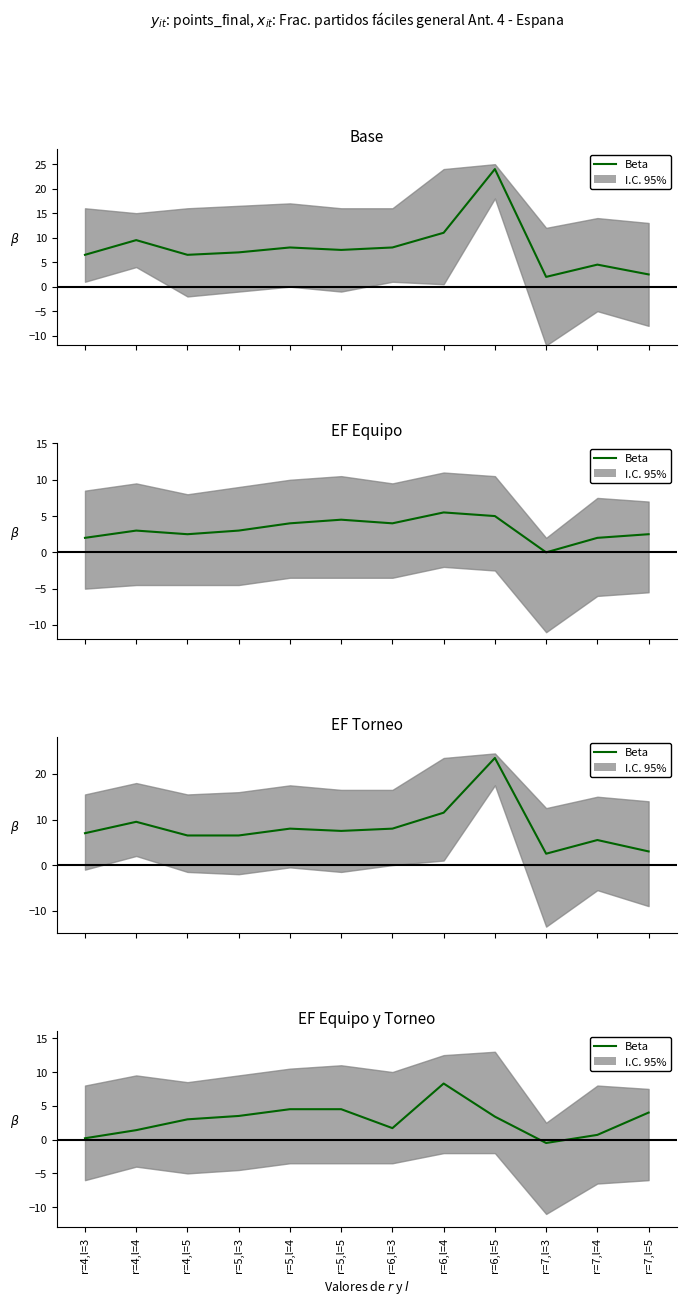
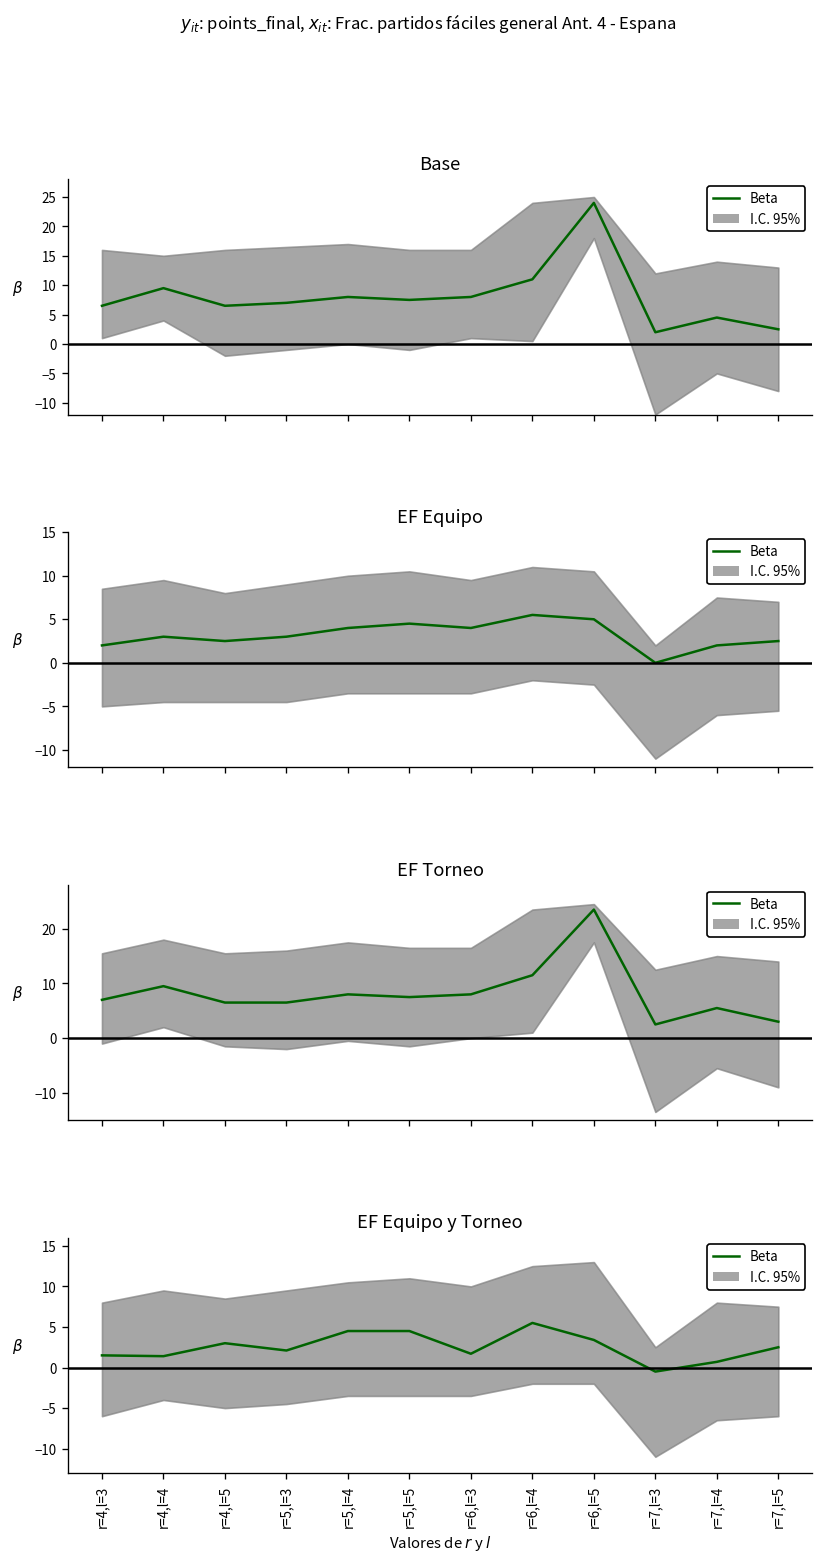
EF Equipo y Torneo, Beta, r=4,l=3: 0 -> 2
EF Equipo y Torneo, Beta, r=5,l=3: 4 -> 2
EF Equipo y Torneo, Beta, r=6,l=4: 8 -> 6
EF Equipo y Torneo, Beta, r=7,l=5: 4 -> 3
